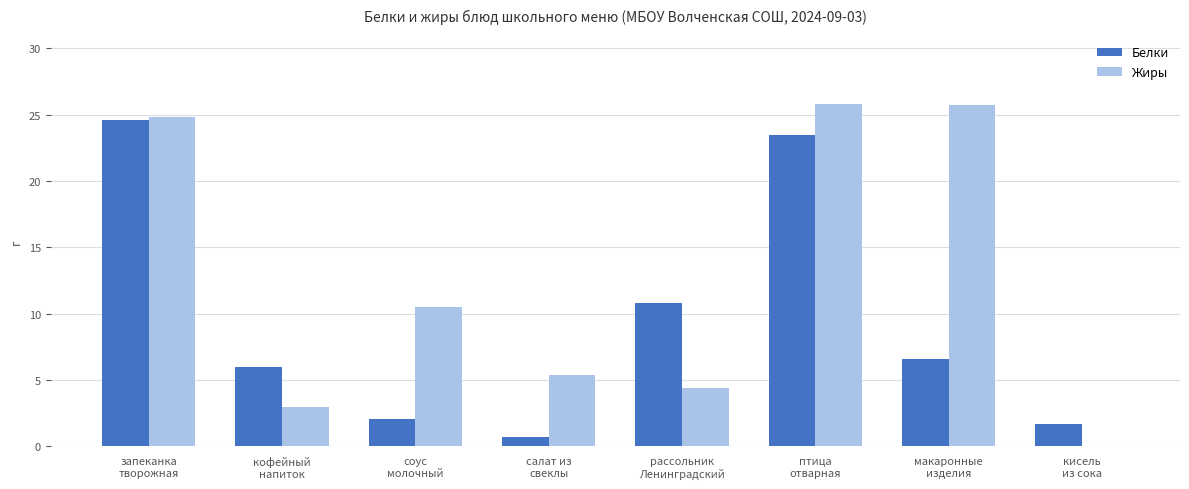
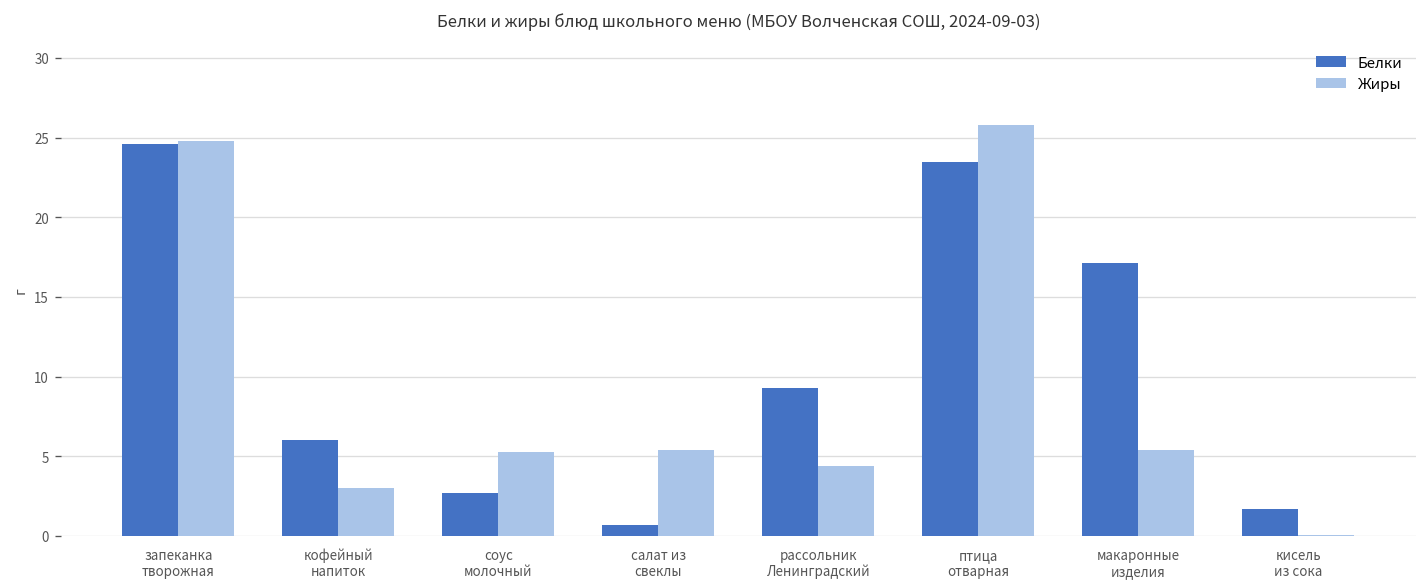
Белки, соус молочный: 2.1 -> 2.7
Жиры, соус молочный: 10.5 -> 5.2
Белки, рассольник Ленинградский: 10.8 -> 9.3
Белки, макаронные изделия: 6.6 -> 17.1
Жиры, макаронные изделия: 25.7 -> 5.4
